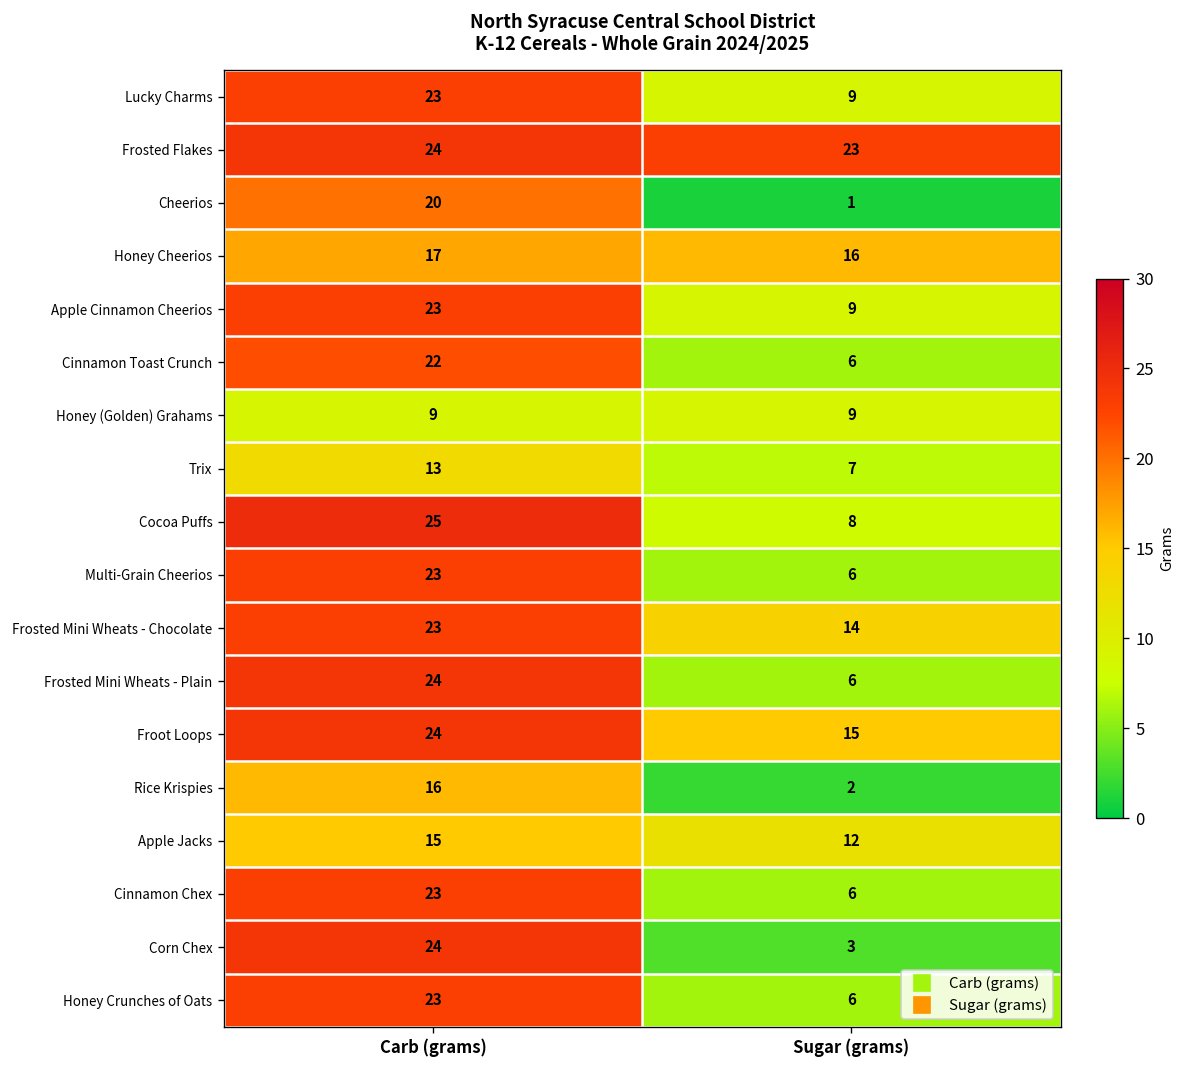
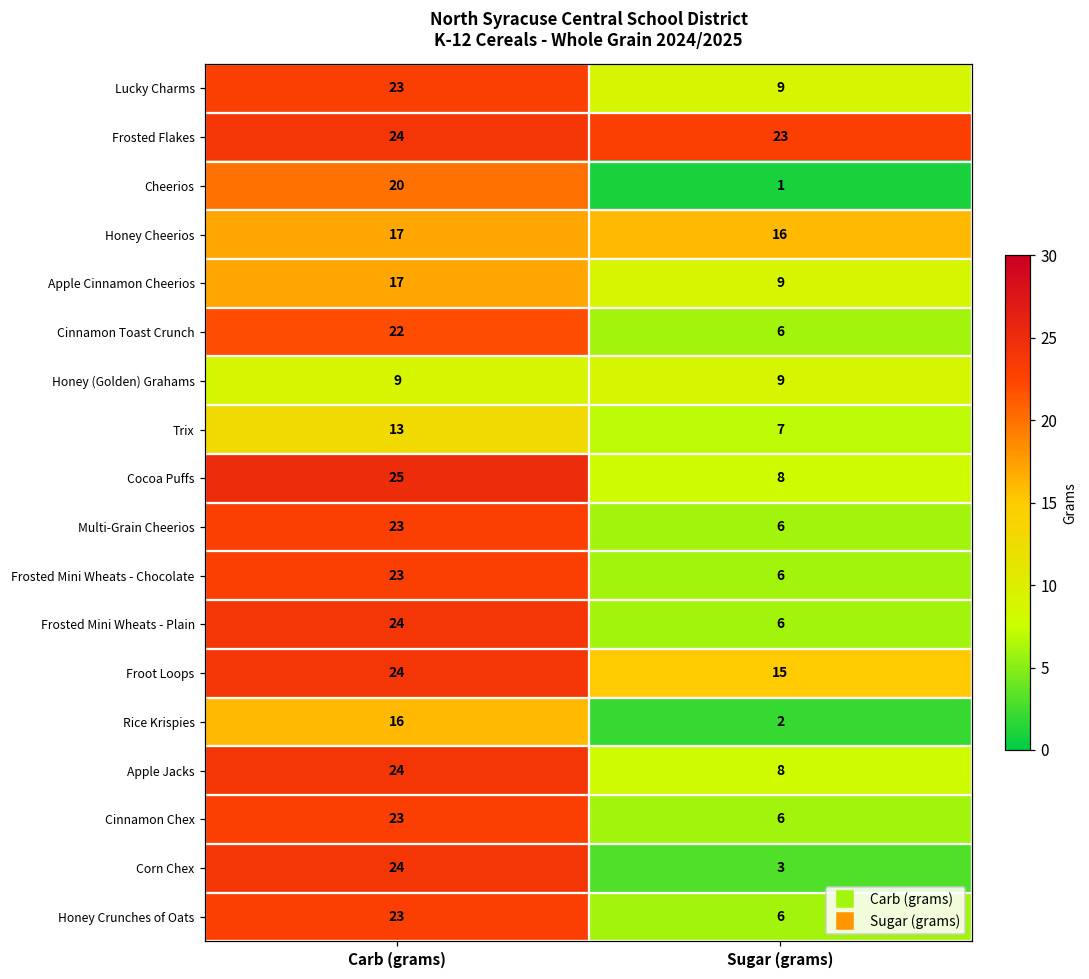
Apple Cinnamon Cheerios, Carb (grams): 23 -> 17
Frosted Mini Wheats - Chocolate, Sugar (grams): 14 -> 6
Apple Jacks, Carb (grams): 15 -> 24
Apple Jacks, Sugar (grams): 12 -> 8
